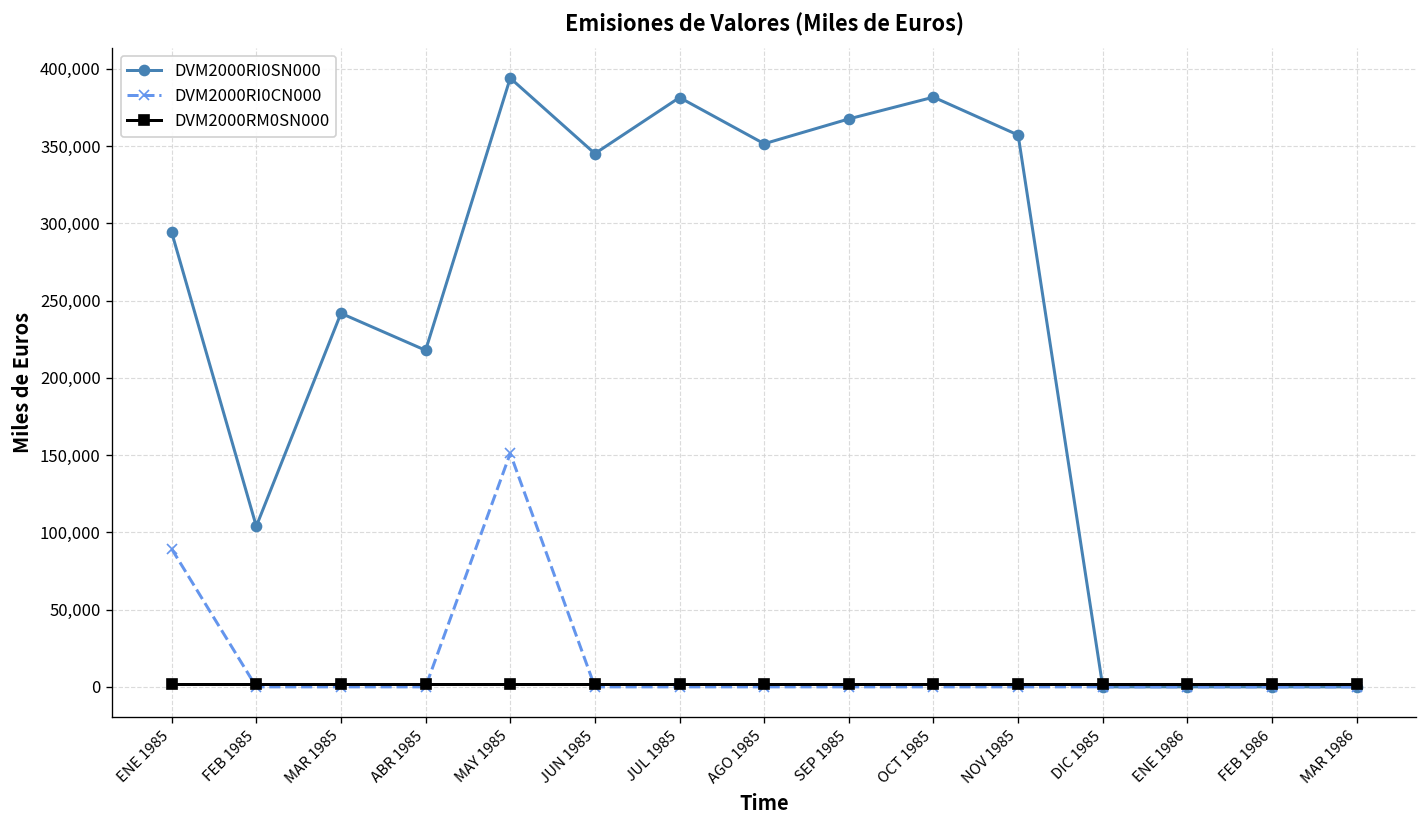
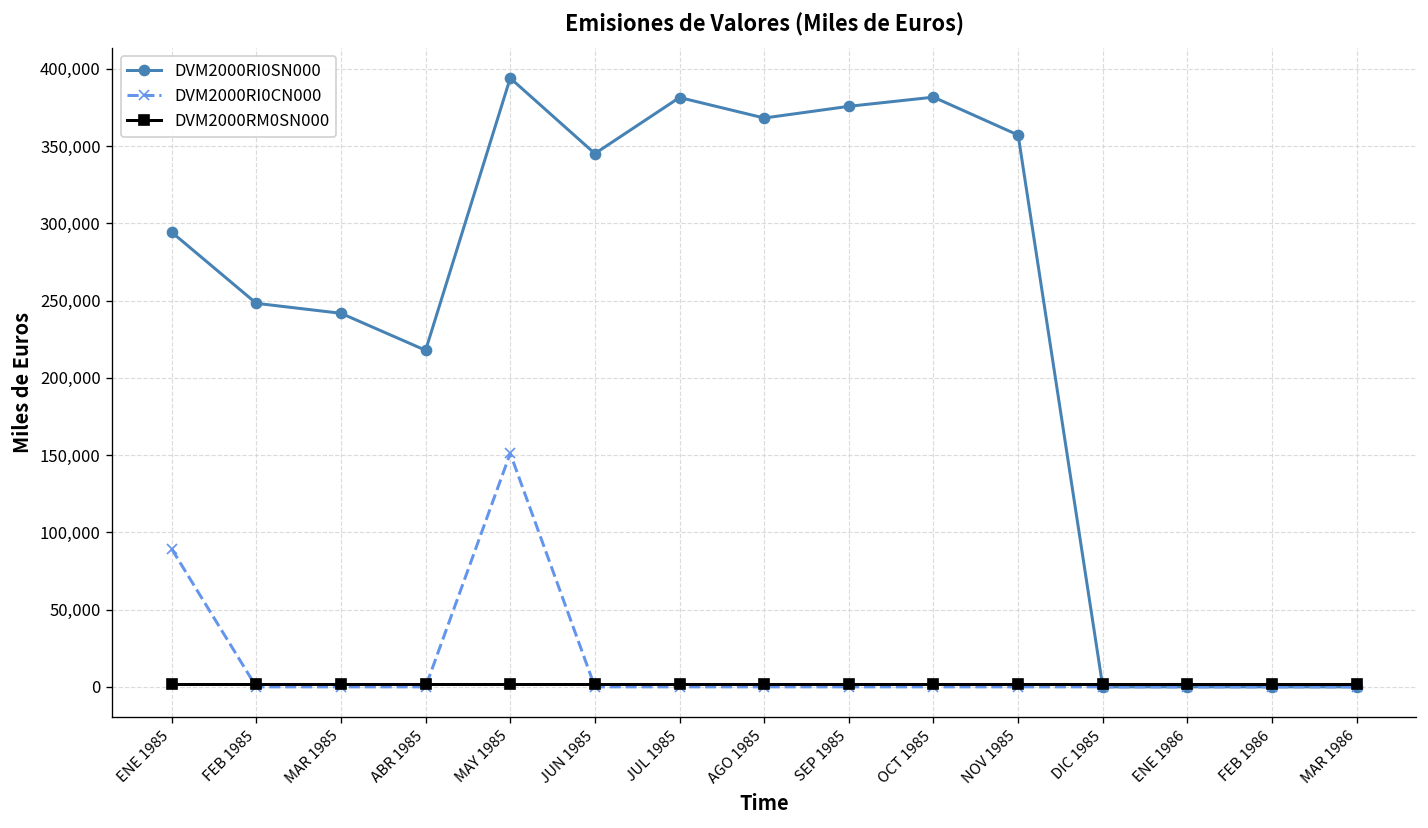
DVM2000RI0SN000, FEB 1985: 104,000 -> 248,000
DVM2000RI0SN000, AGO 1985: 352,000 -> 368,000
DVM2000RI0SN000, SEP 1985: 368,000 -> 376,000
